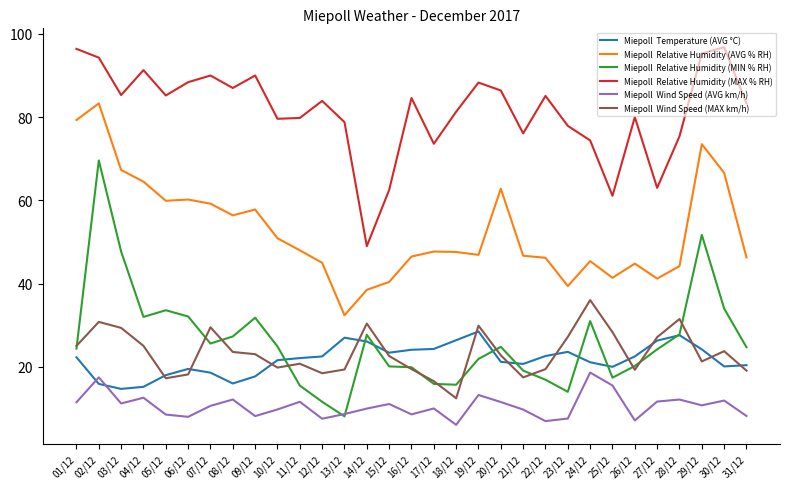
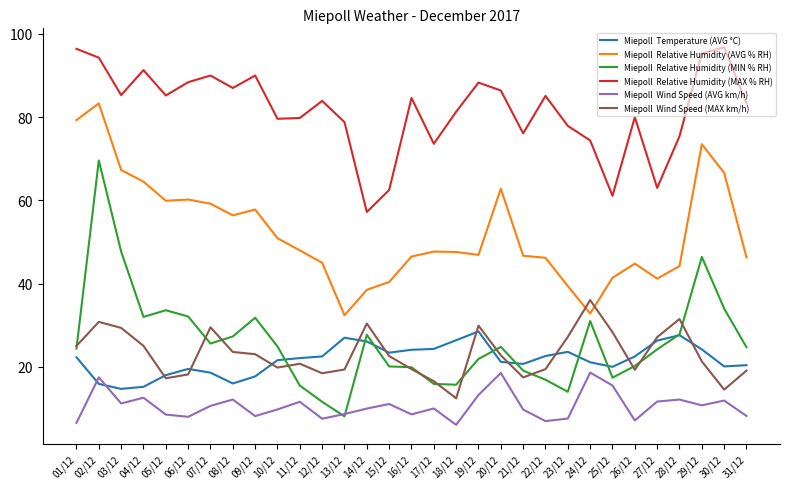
Miepoll Wind Speed (AVG km/h), 01/12: 11 -> 7
Miepoll Relative Humidity (MAX % RH), 14/12: 49 -> 57
Miepoll Wind Speed (AVG km/h), 20/12: 12 -> 19
Miepoll Relative Humidity (AVG % RH), 24/12: 45 -> 33
Miepoll Relative Humidity (MIN % RH), 29/12: 52 -> 46
Miepoll Wind Speed (MAX km/h), 30/12: 24 -> 15
